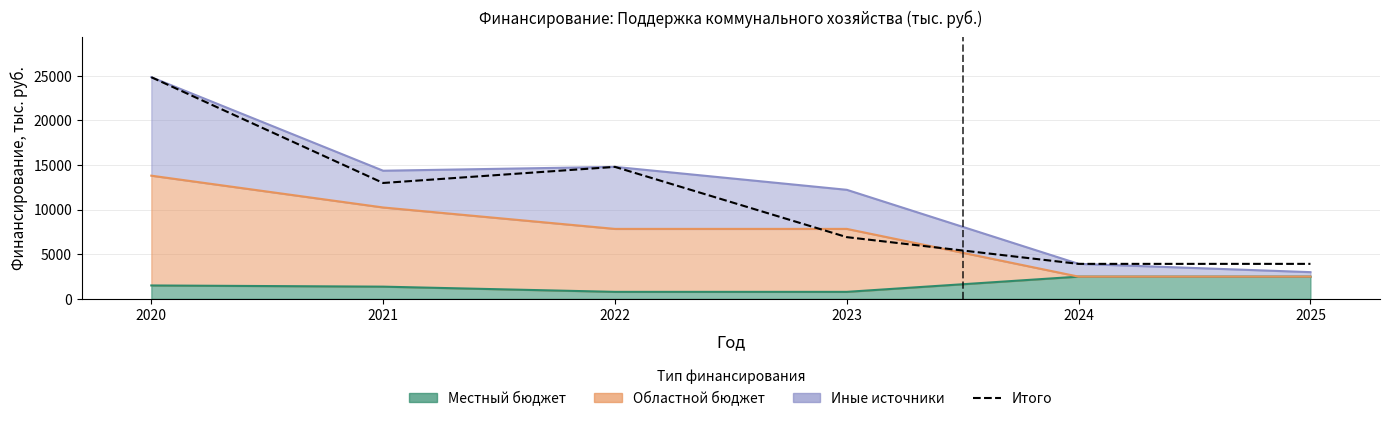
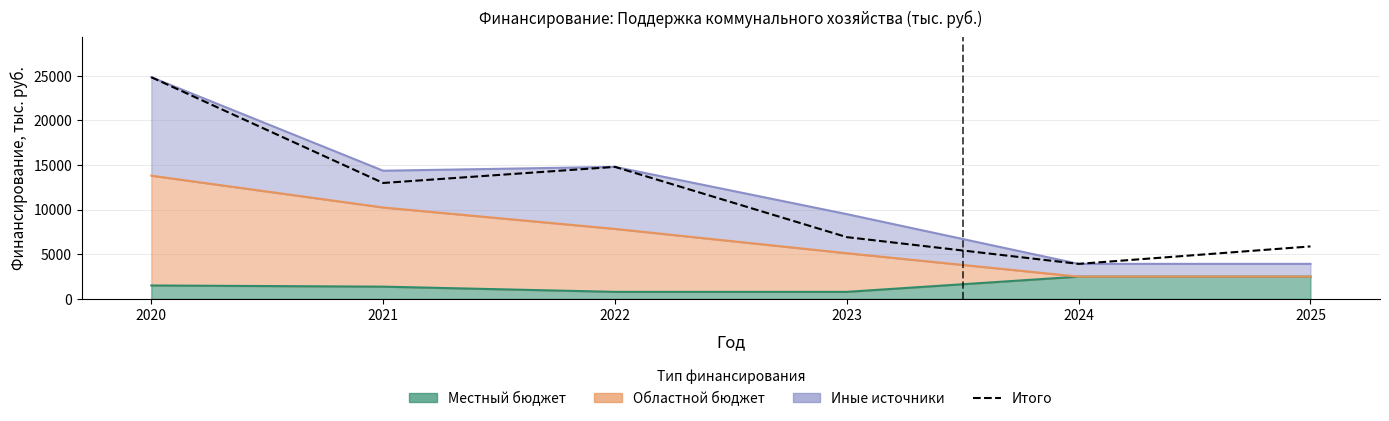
Областной бюджет, 2023: 7000 -> 4000
Иные источники, 2025: 500 -> 1400
Итого, 2025: 4000 -> 6000
